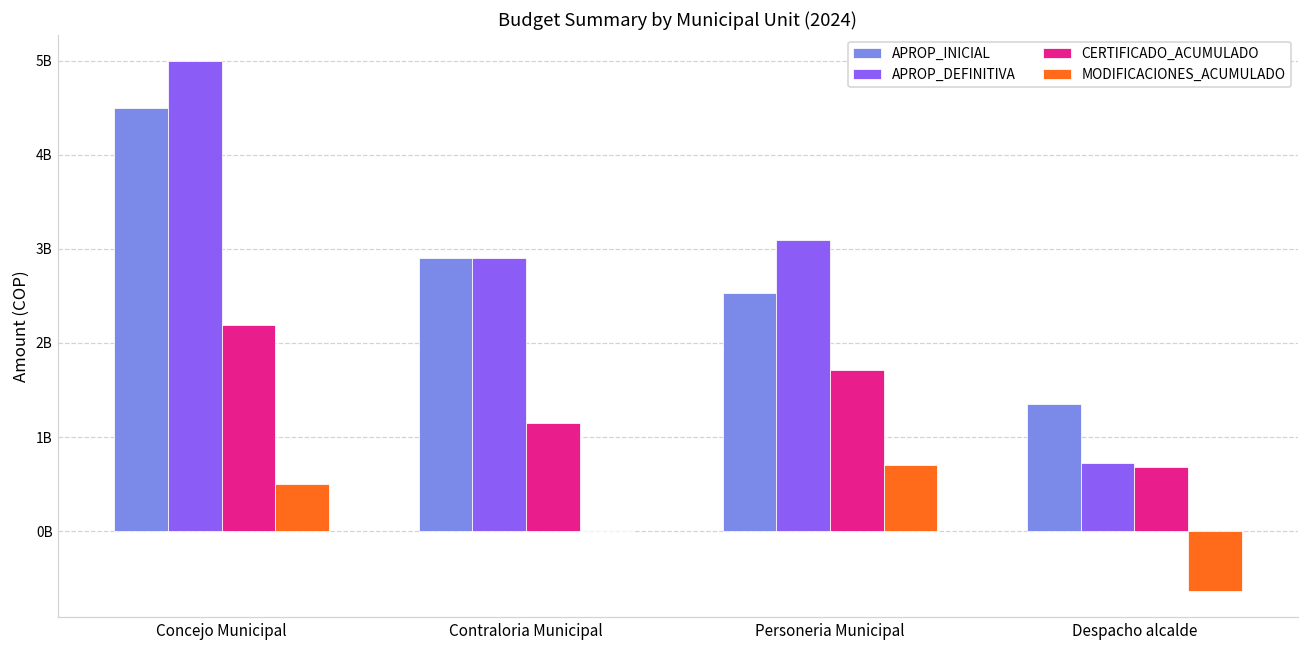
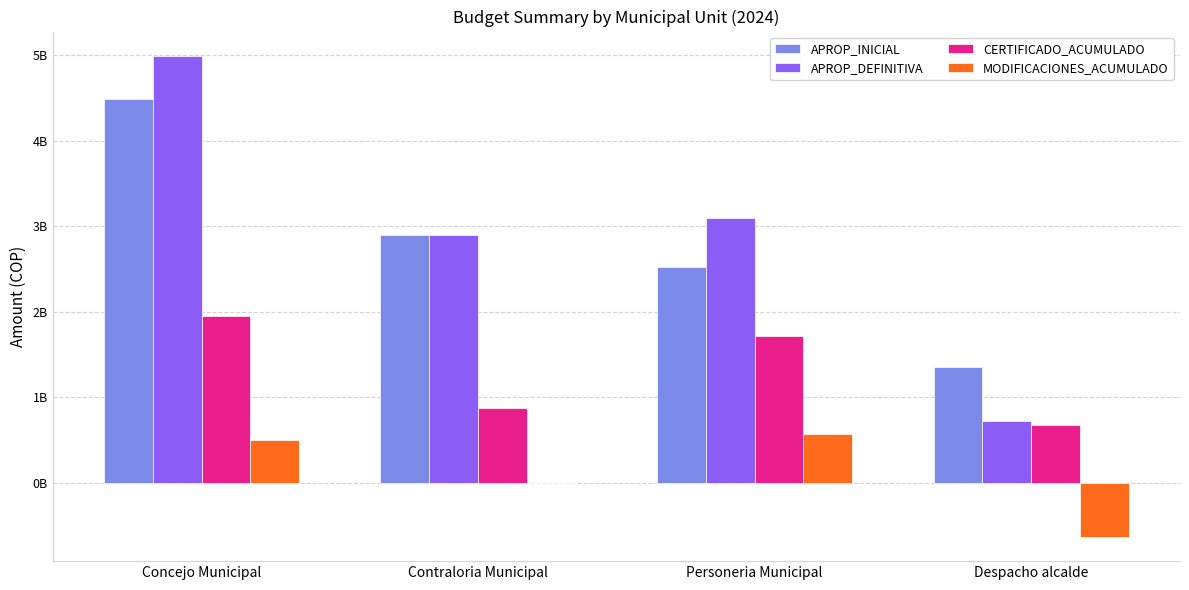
CERTIFICADO_ACUMULADO, Concejo Municipal: 2200000000 -> 1900000000
CERTIFICADO_ACUMULADO, Contraloria Municipal: 1200000000 -> 900000000
MODIFICACIONES_ACUMULADO, Personeria Municipal: 700000000 -> 600000000
